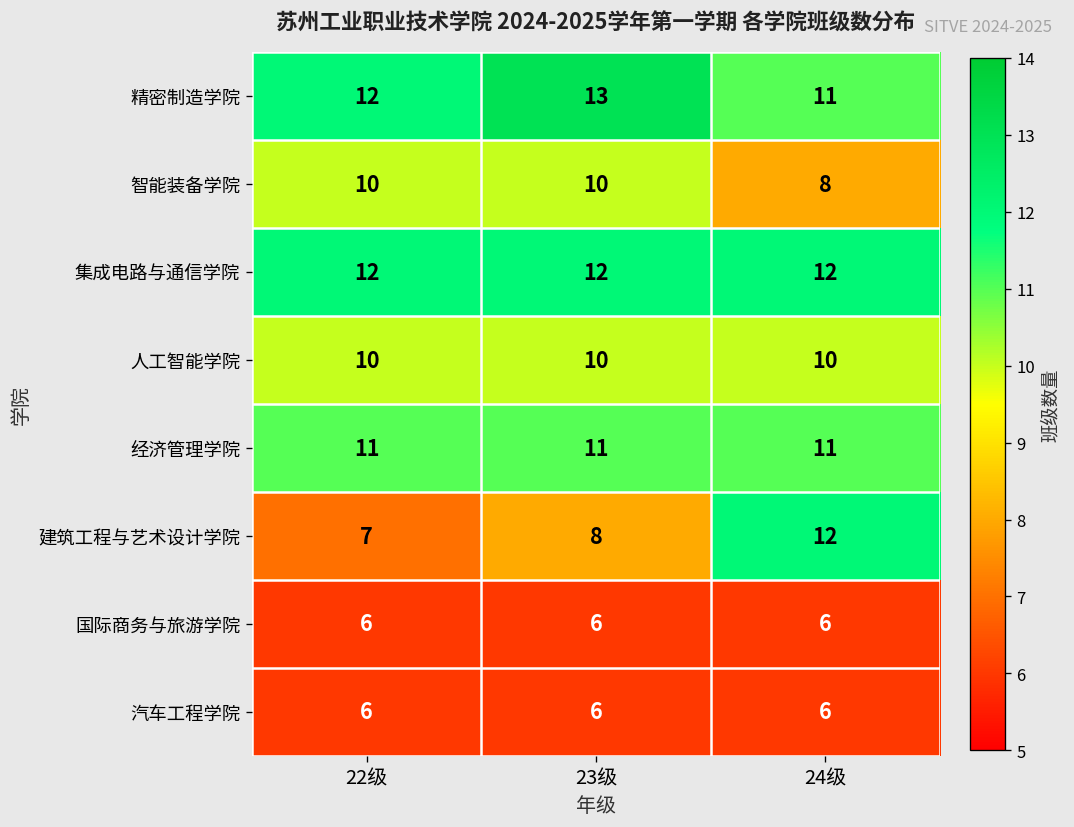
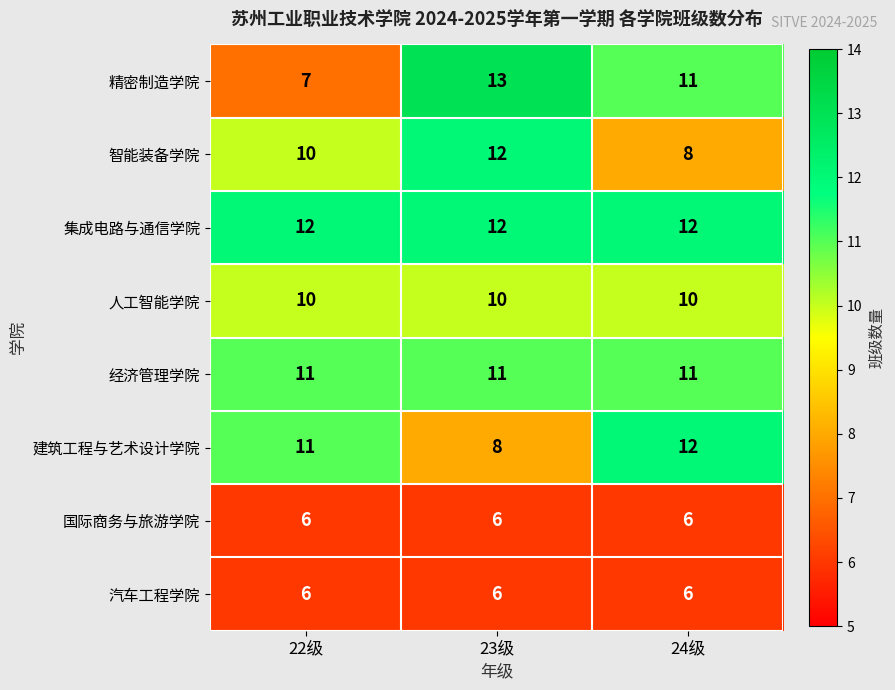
精密制造学院, 22级: 12 -> 7
智能装备学院, 23级: 10 -> 12
建筑工程与艺术设计学院, 22级: 7 -> 11
